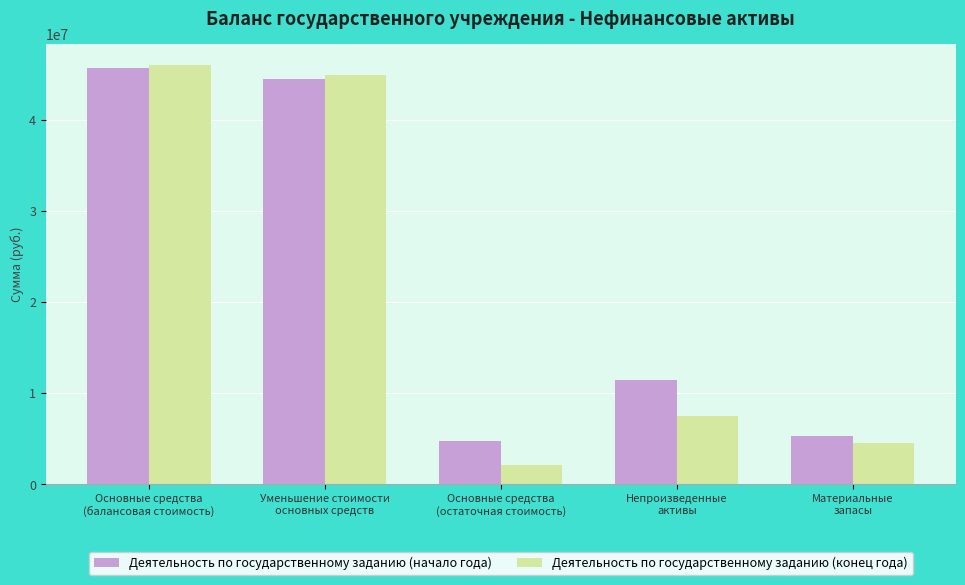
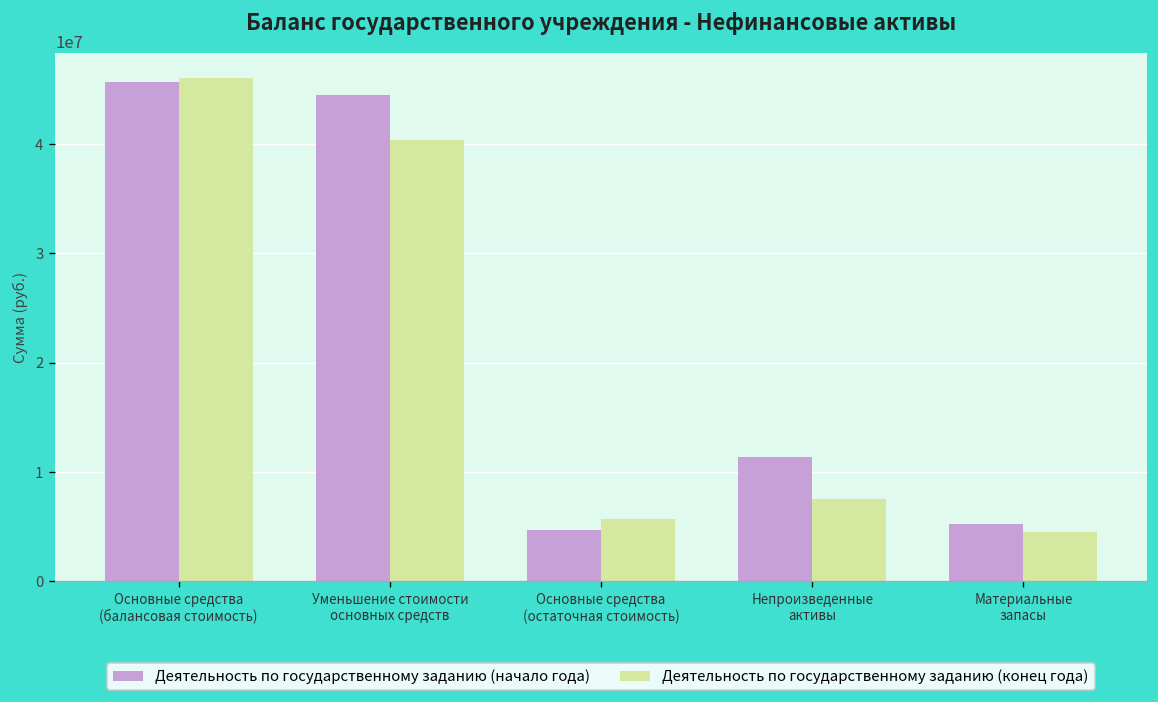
Деятельность по государственному заданию (конец года), Уменьшение стоимости основных средств: 45000000 -> 40000000
Деятельность по государственному заданию (конец года), Основные средства (остаточная стоимость): 2000000 -> 6000000
